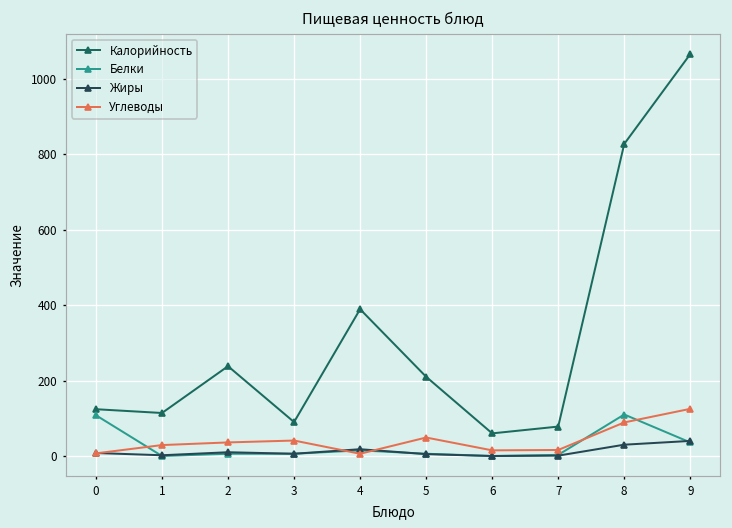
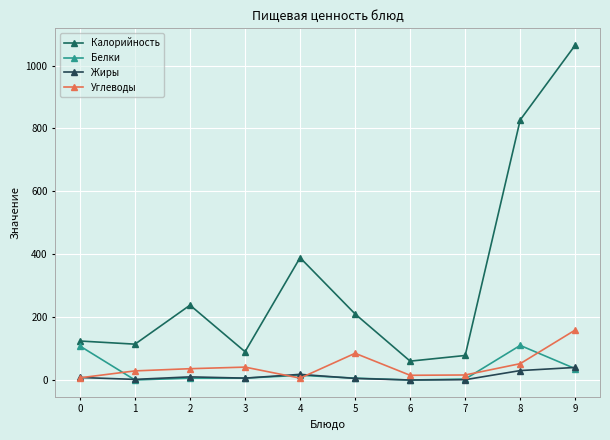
Углеводы, 5: 50 -> 90
Углеводы, 8: 90 -> 50
Углеводы, 9: 130 -> 160
